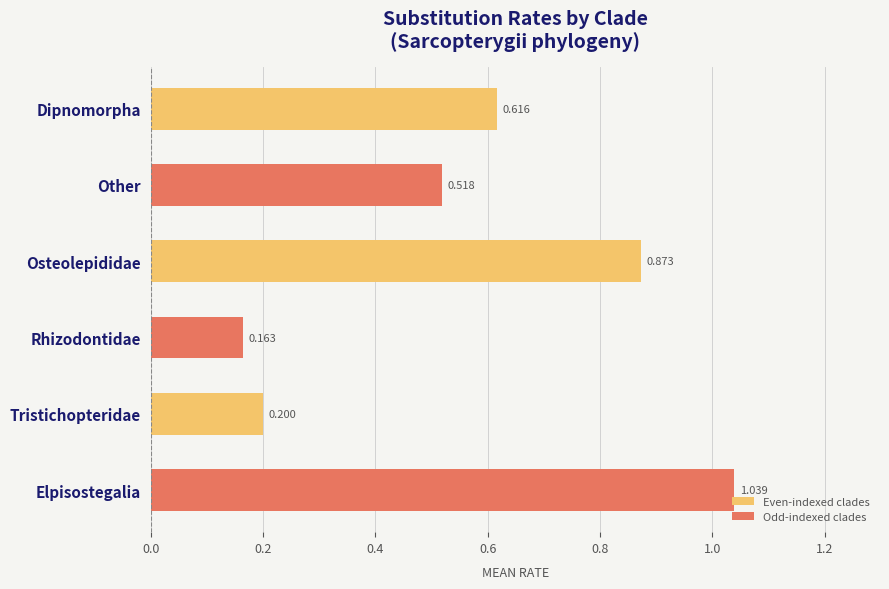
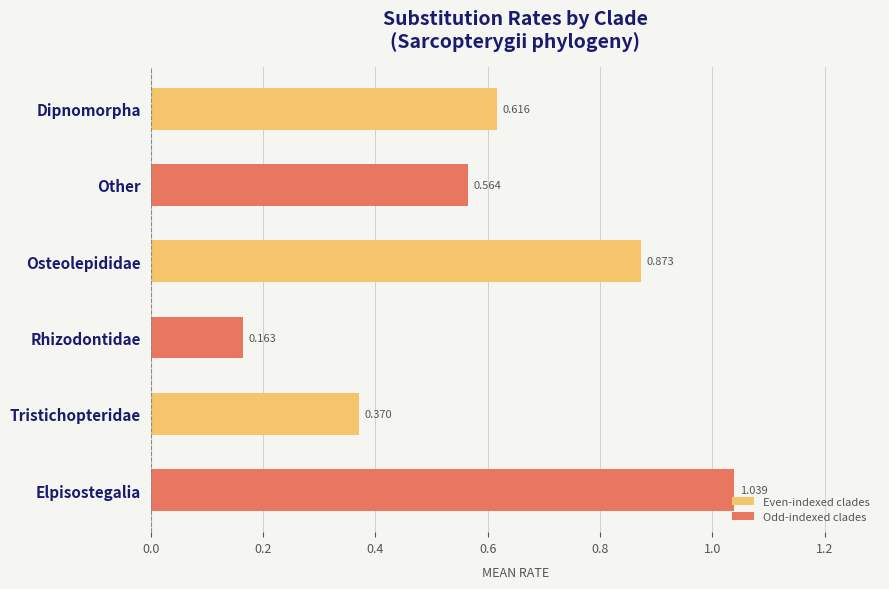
Other: 0.518 -> 0.564
Tristichopteridae: 0.200 -> 0.370
